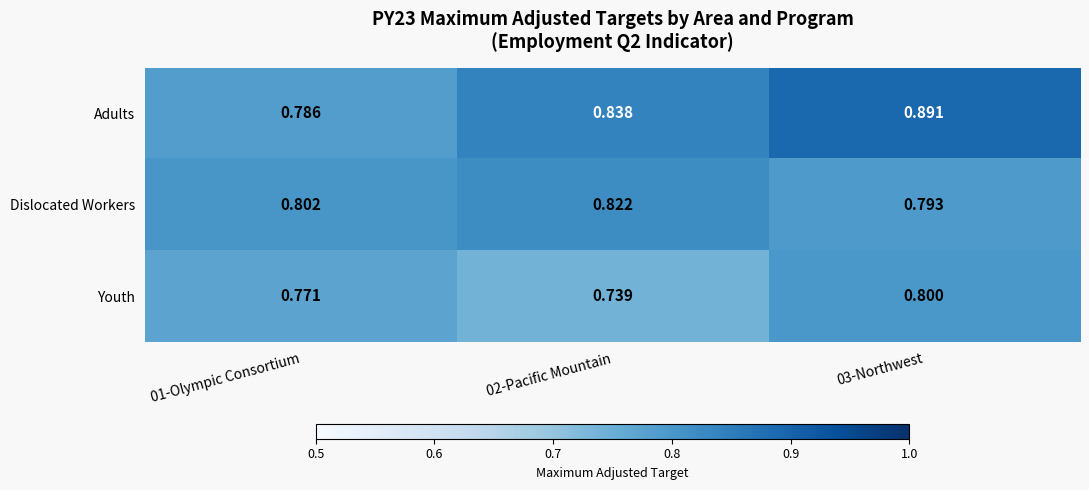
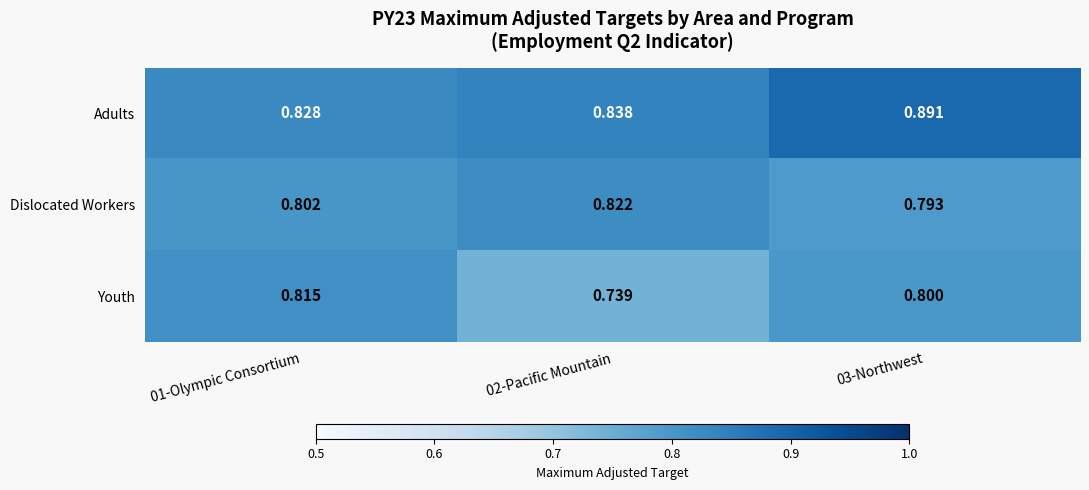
Adults, 01-Olympic Consortium: 0.786 -> 0.828
Youth, 01-Olympic Consortium: 0.771 -> 0.815
